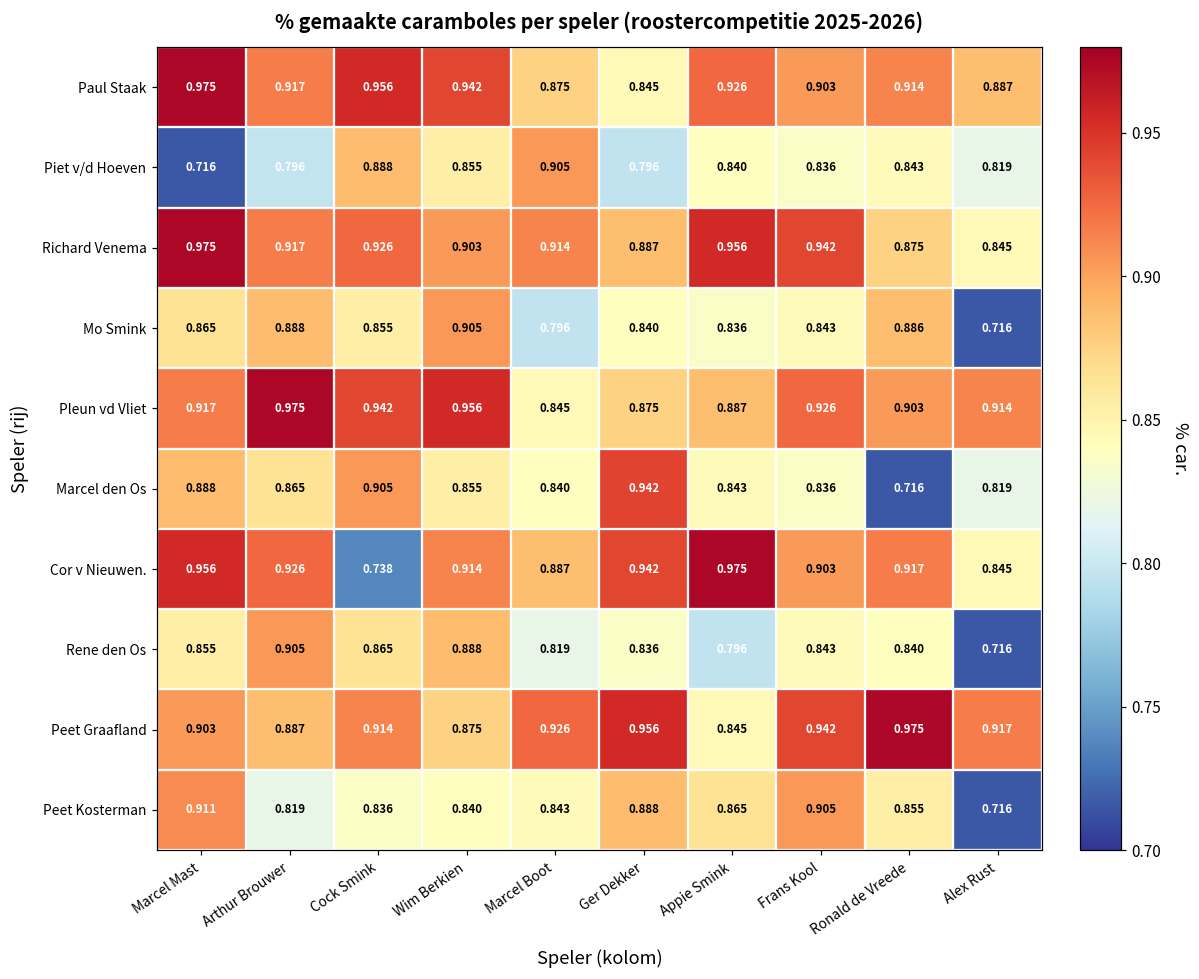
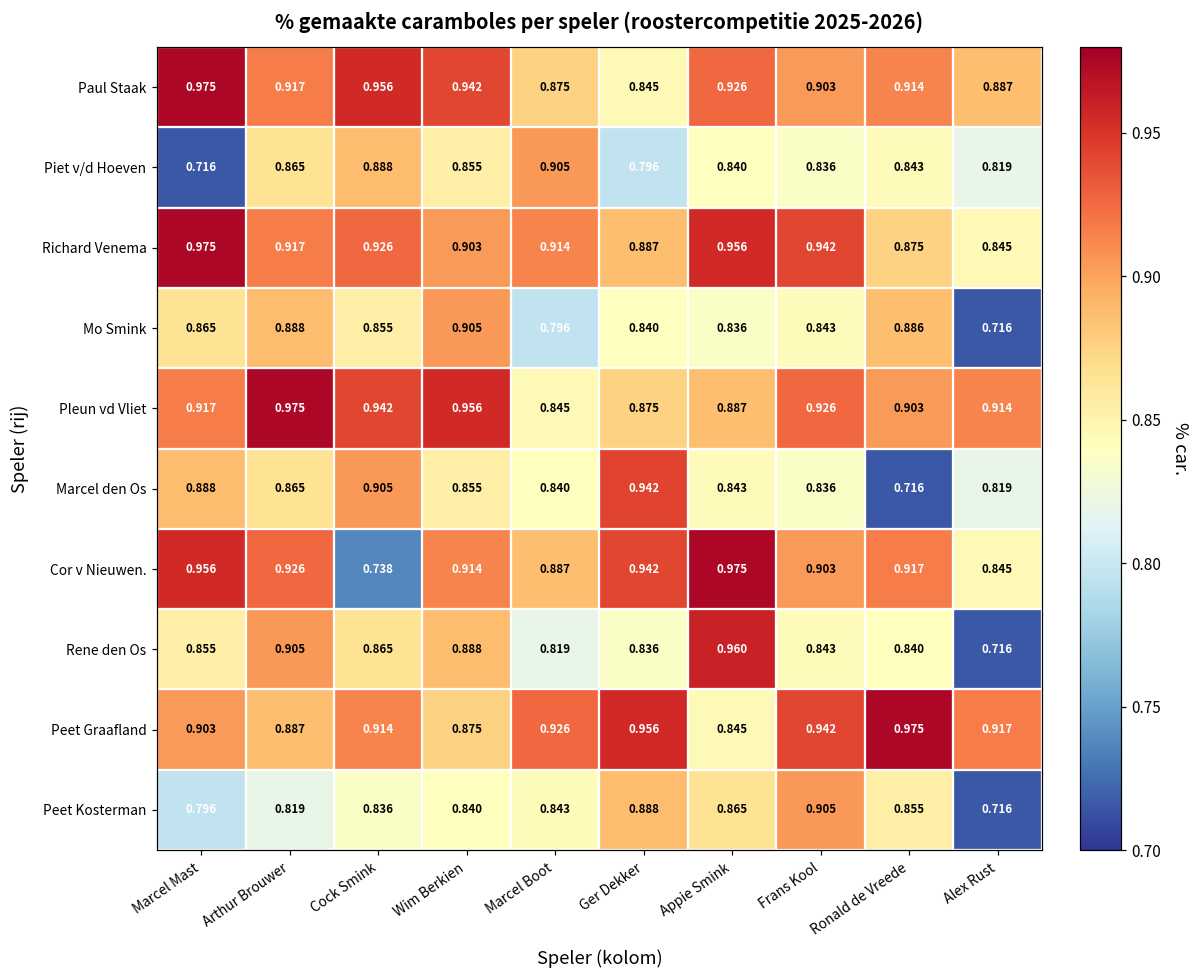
Piet v/d Hoeven, Arthur Brouwer: 0.796 -> 0.865
Rene den Os, Appie Smink: 0.796 -> 0.960
Peet Kosterman, Marcel Mast: 0.911 -> 0.796
